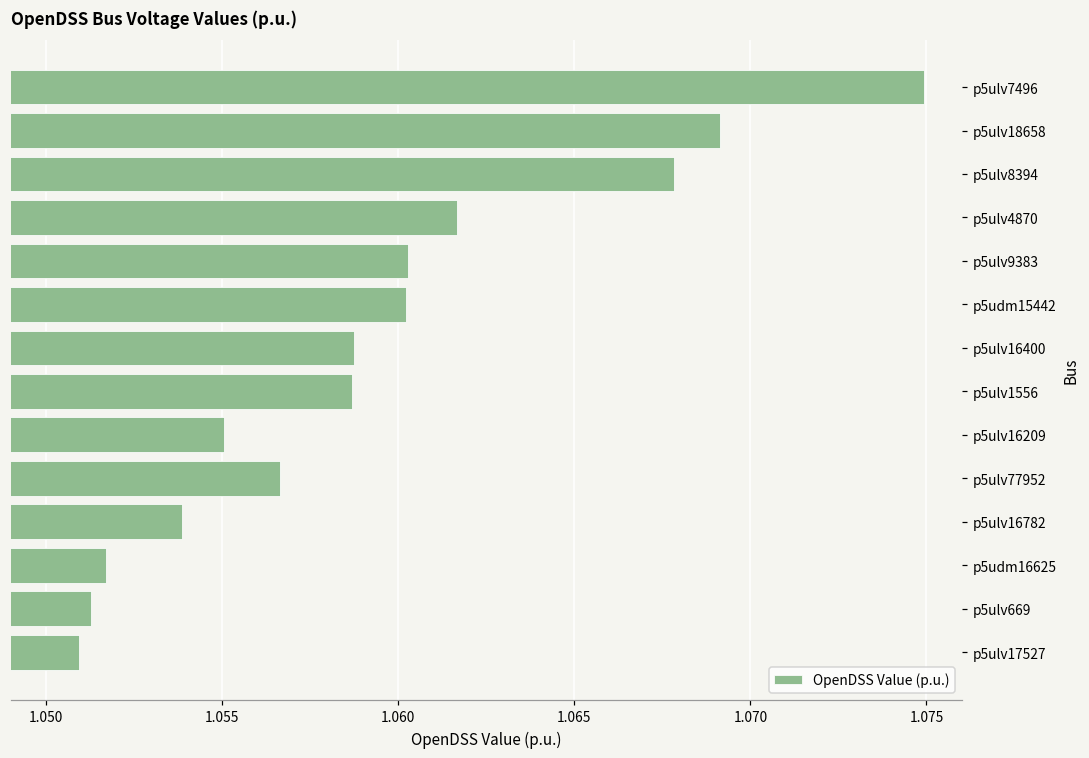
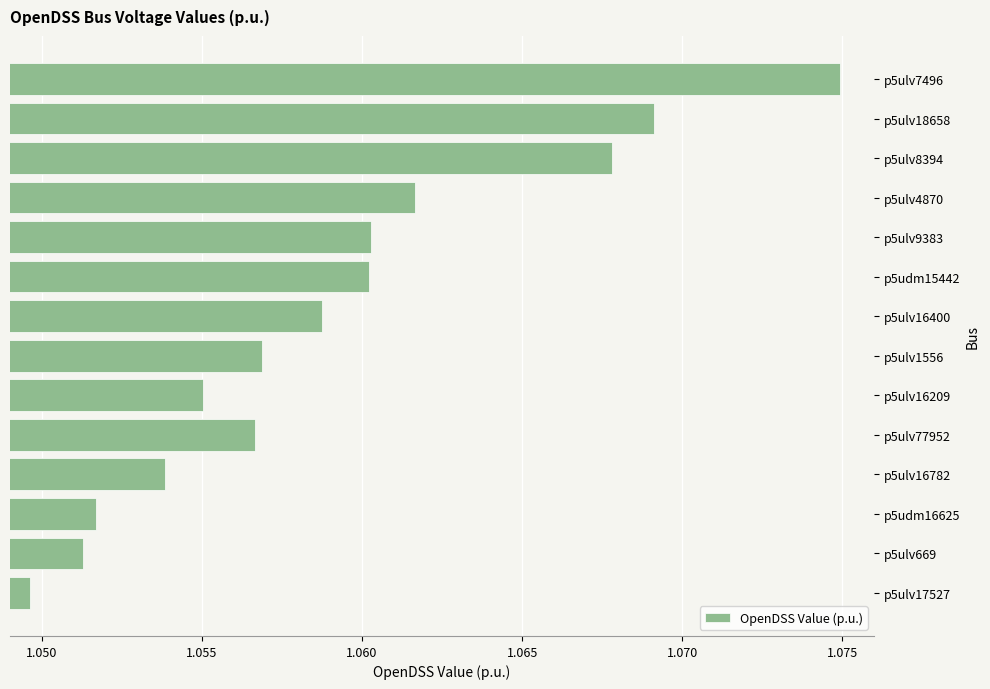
p5ulv1556: 1.0587 -> 1.0569
p5ulv17527: 1.0509 -> 1.0496
